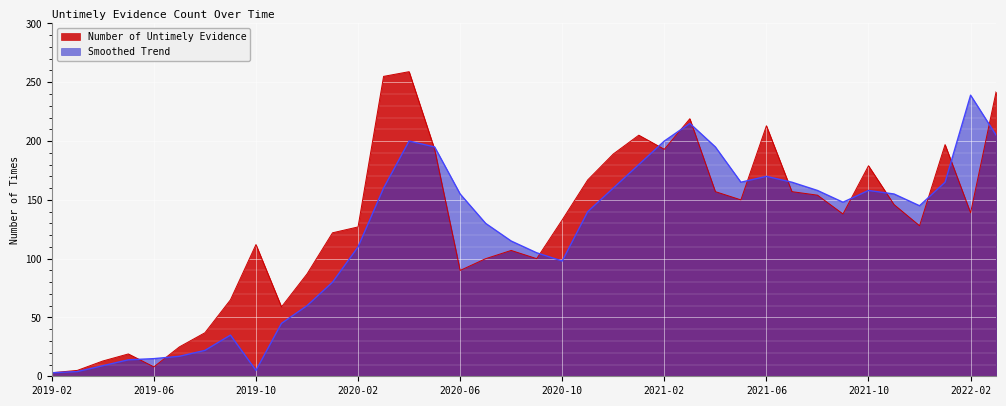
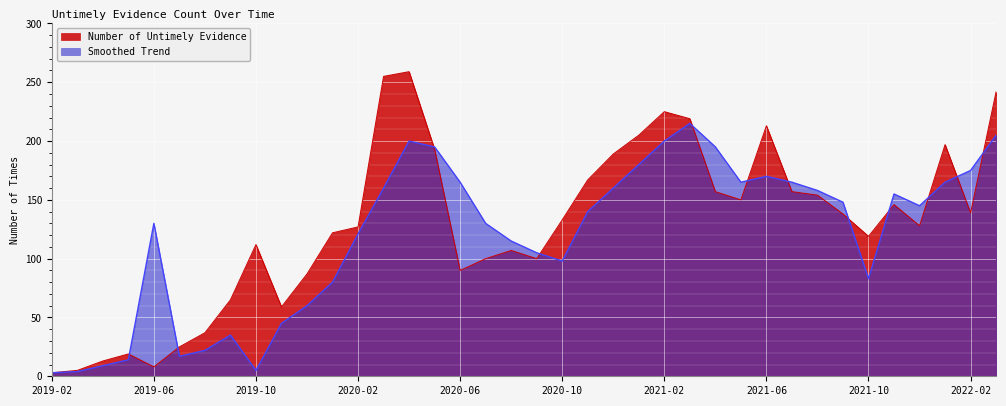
Smoothed Trend, 2019-06: 15 -> 130
Smoothed Trend, 2020-02: 110 -> 121
Smoothed Trend, 2020-06: 155 -> 165
Number of Untimely Evidence, 2021-02: 193 -> 225
Number of Untimely Evidence, 2021-10: 179 -> 119
Smoothed Trend, 2021-10: 158 -> 83
Smoothed Trend, 2022-02: 239 -> 175
